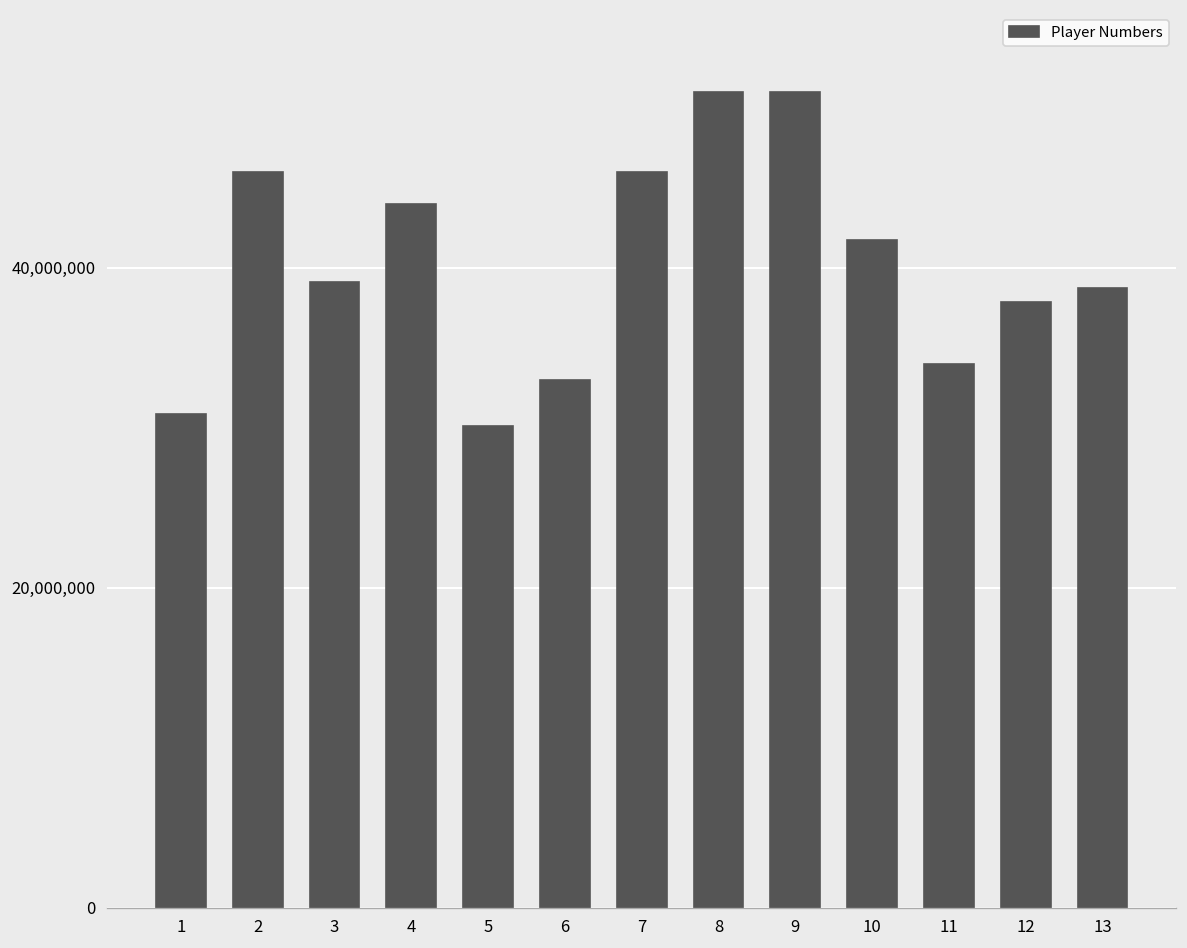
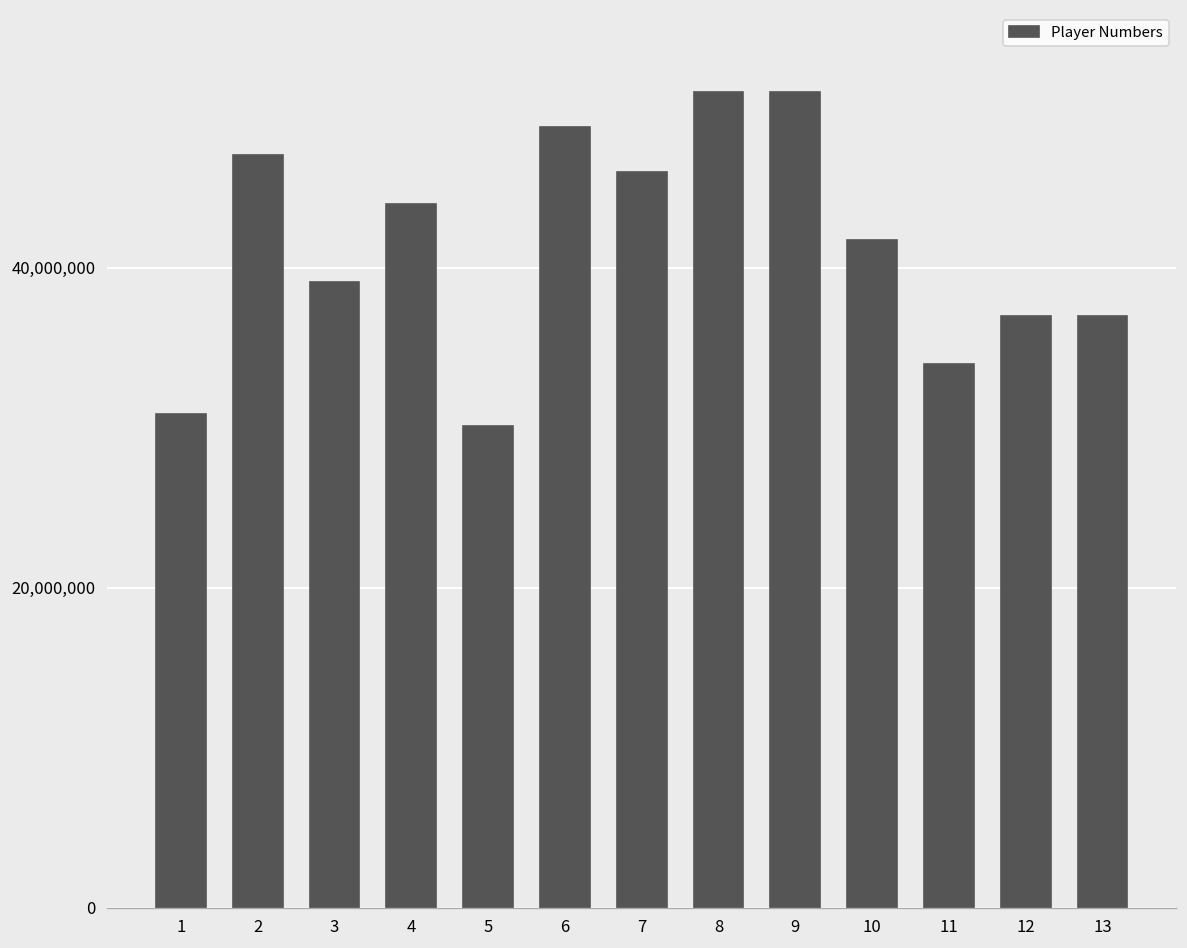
2: 46,000,000 -> 47,100,000
6: 33,000,000 -> 48,800,000
12: 37,900,000 -> 37,000,000
13: 38,700,000 -> 37,000,000
